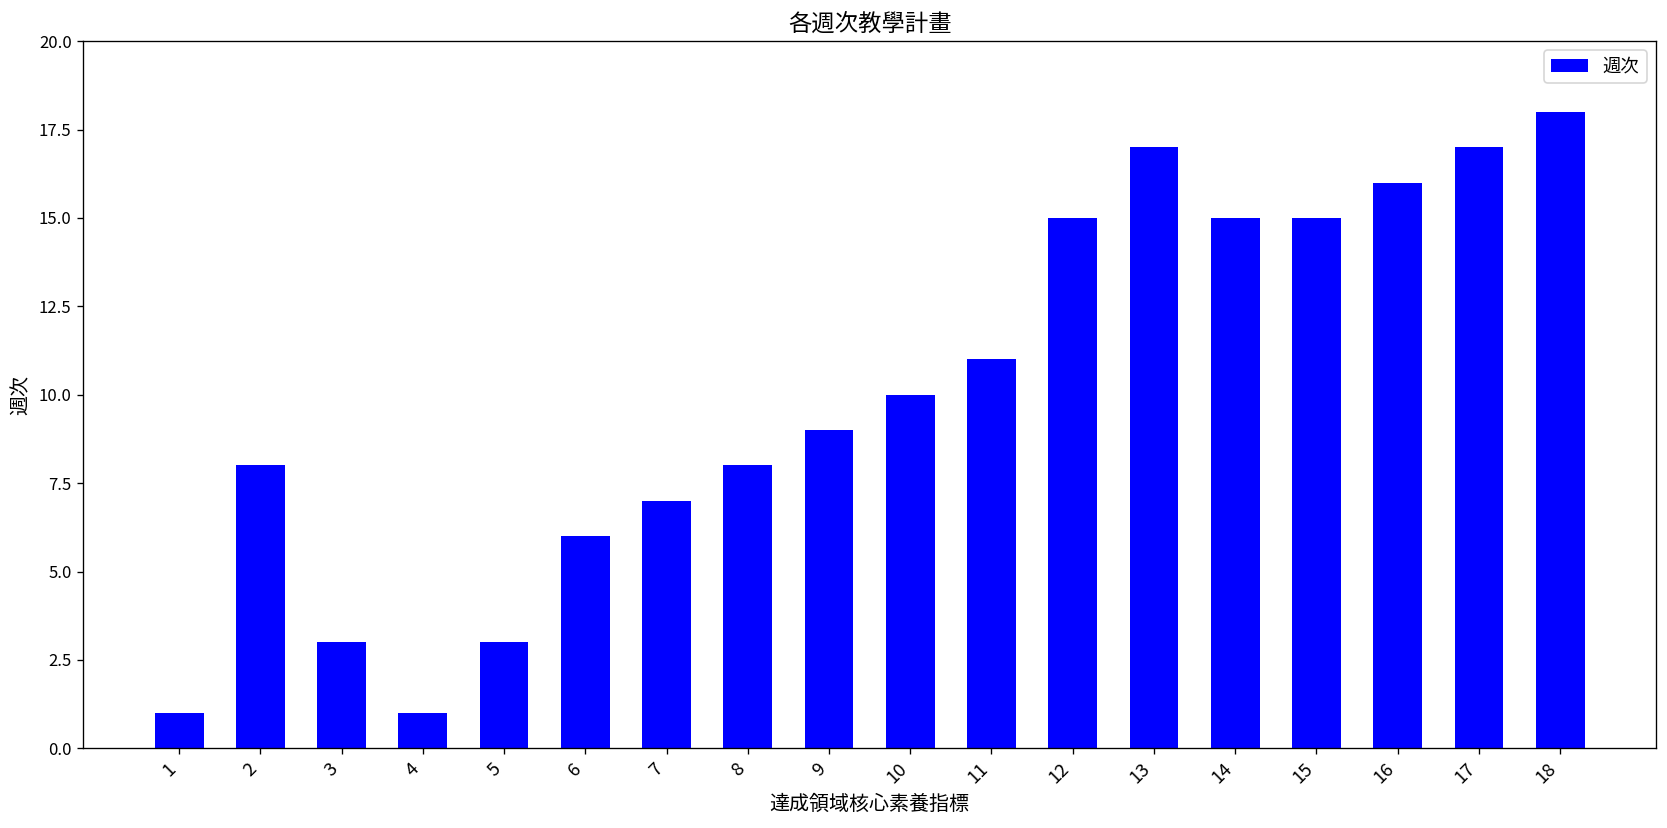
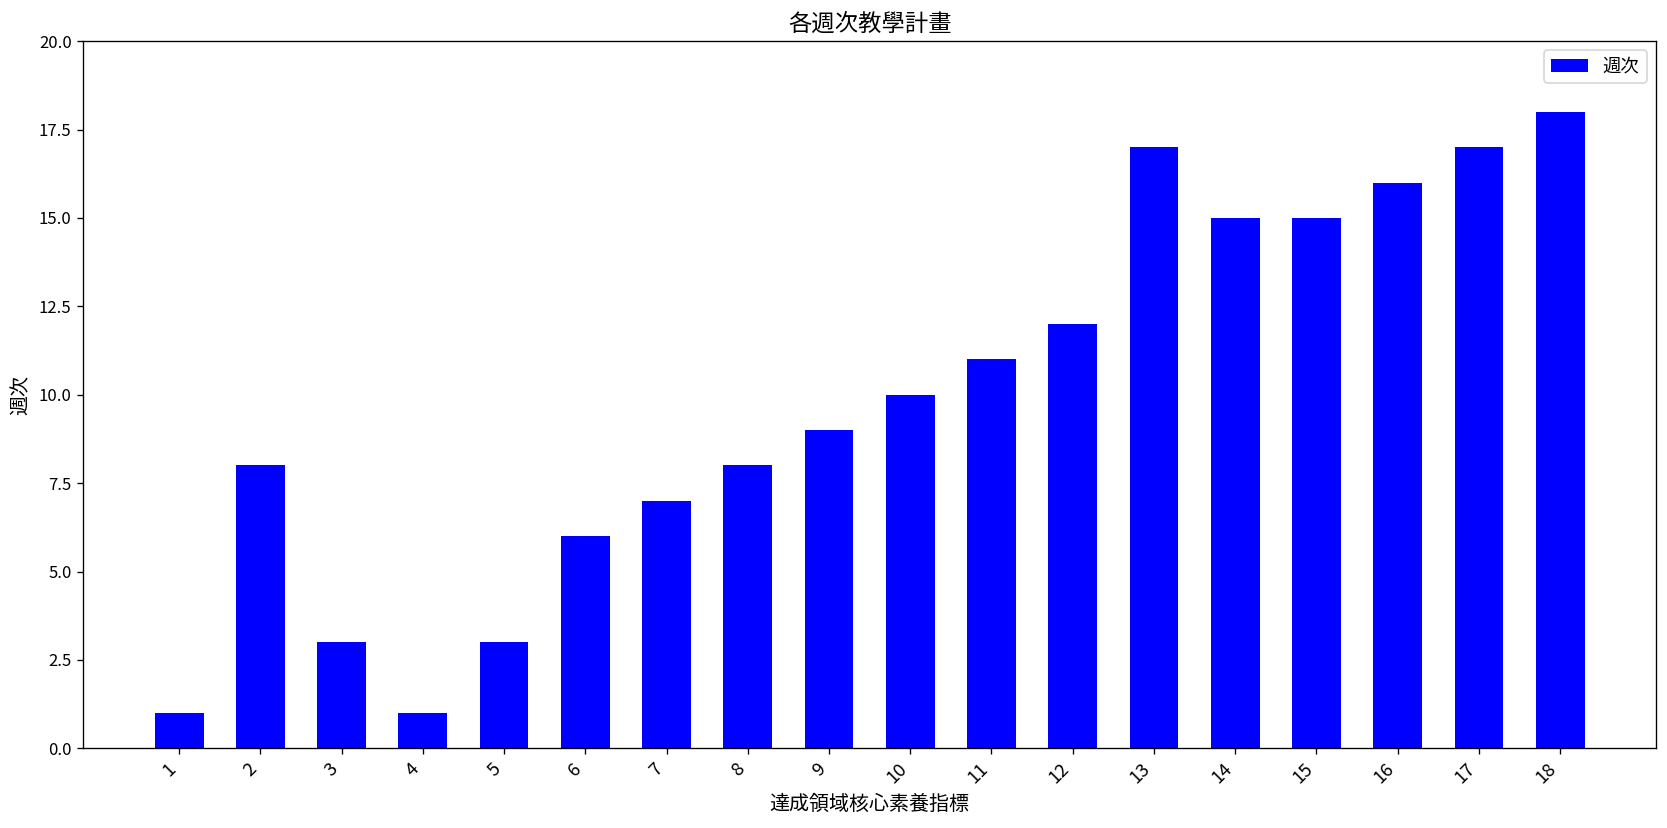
12: 15 -> 12
